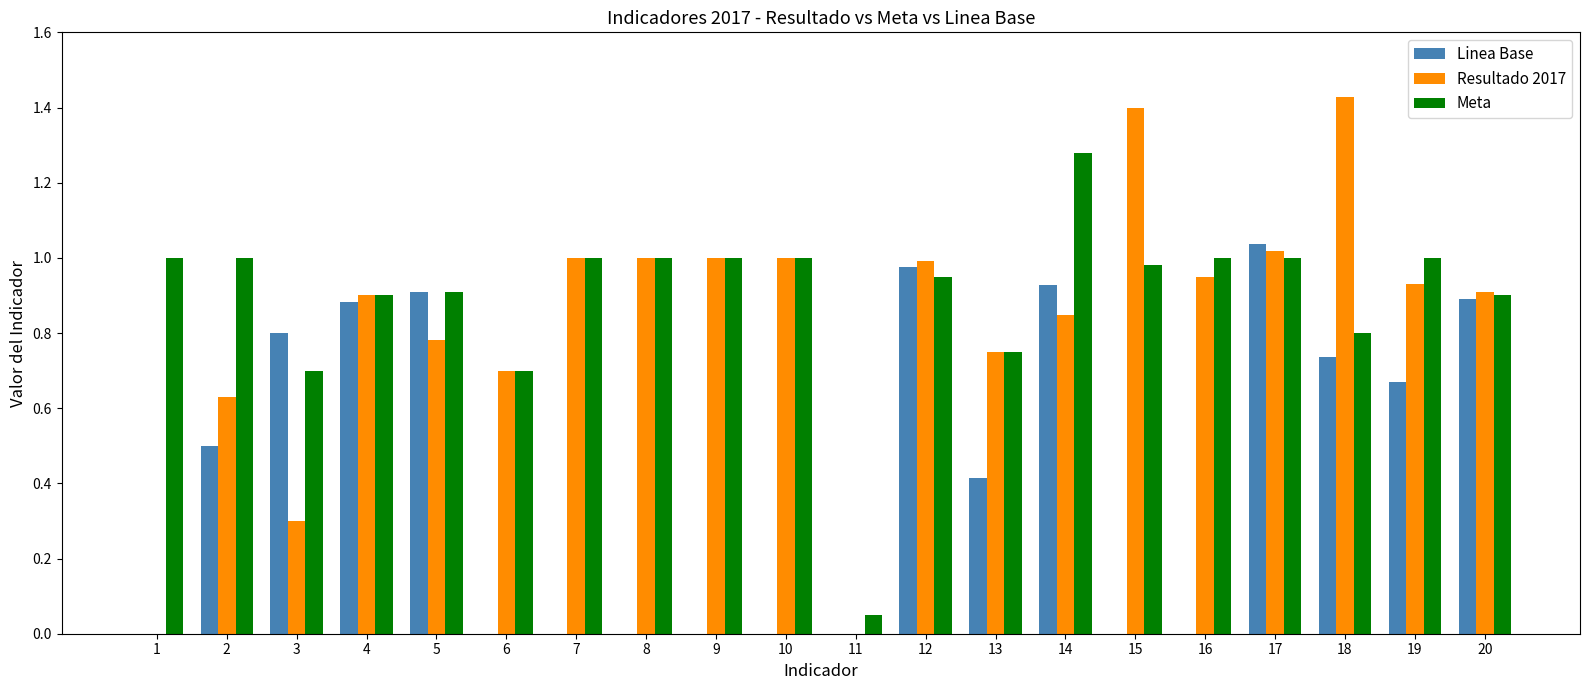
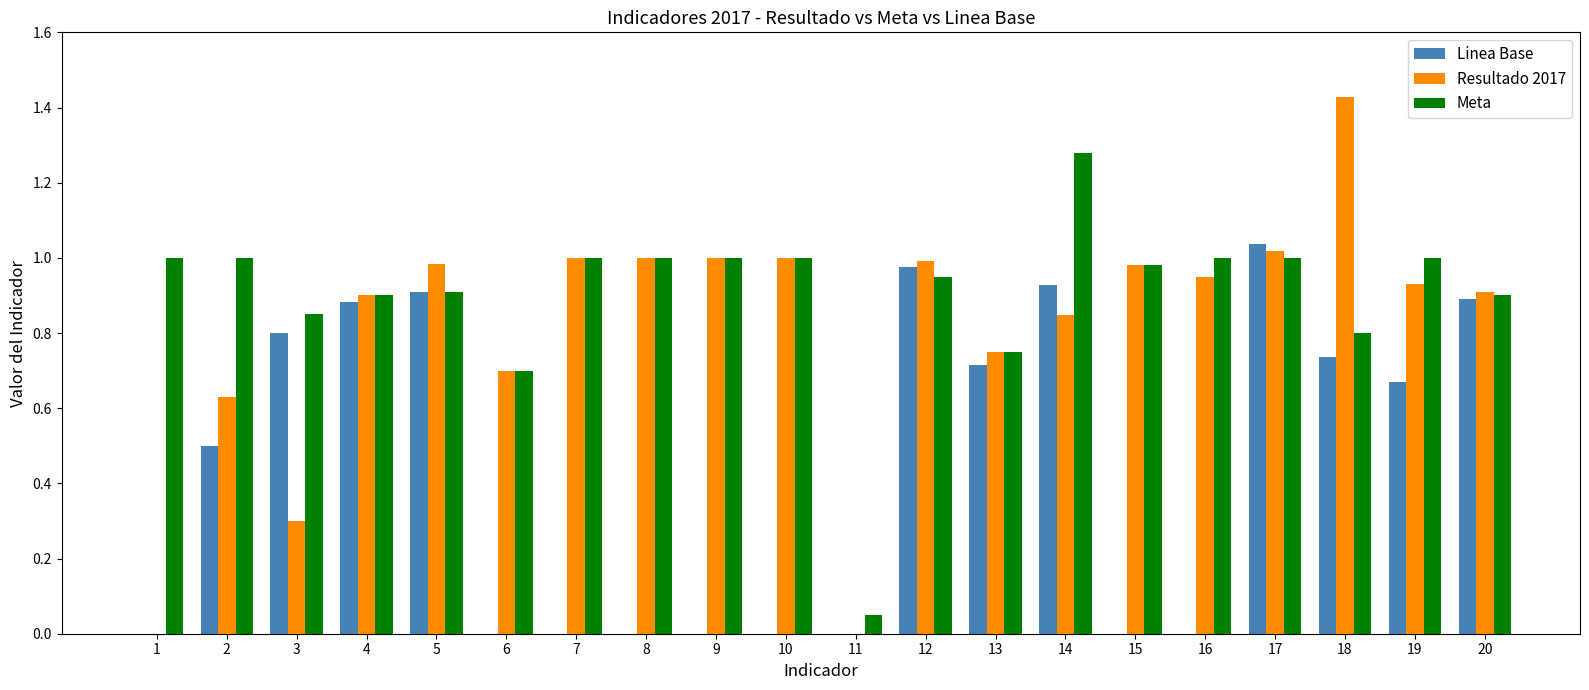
Meta, 3: 0.70 -> 0.85
Resultado 2017, 5: 0.78 -> 0.98
Linea Base, 13: 0.41 -> 0.72
Resultado 2017, 15: 1.40 -> 0.98
